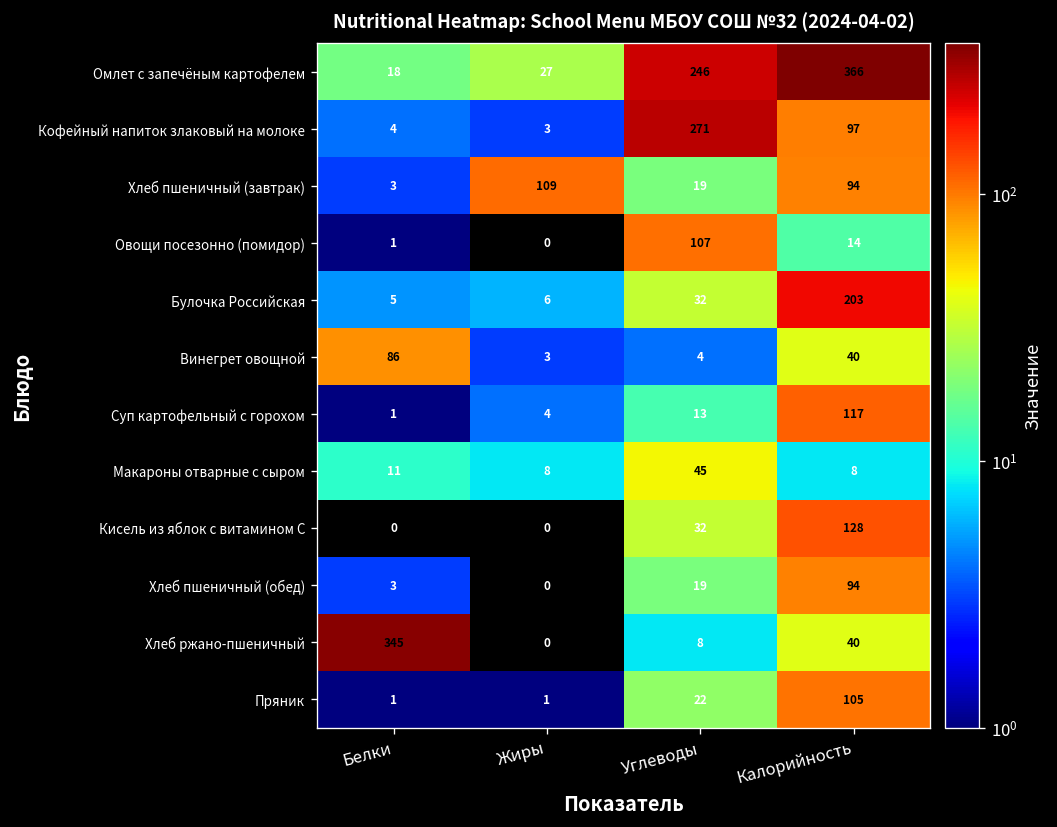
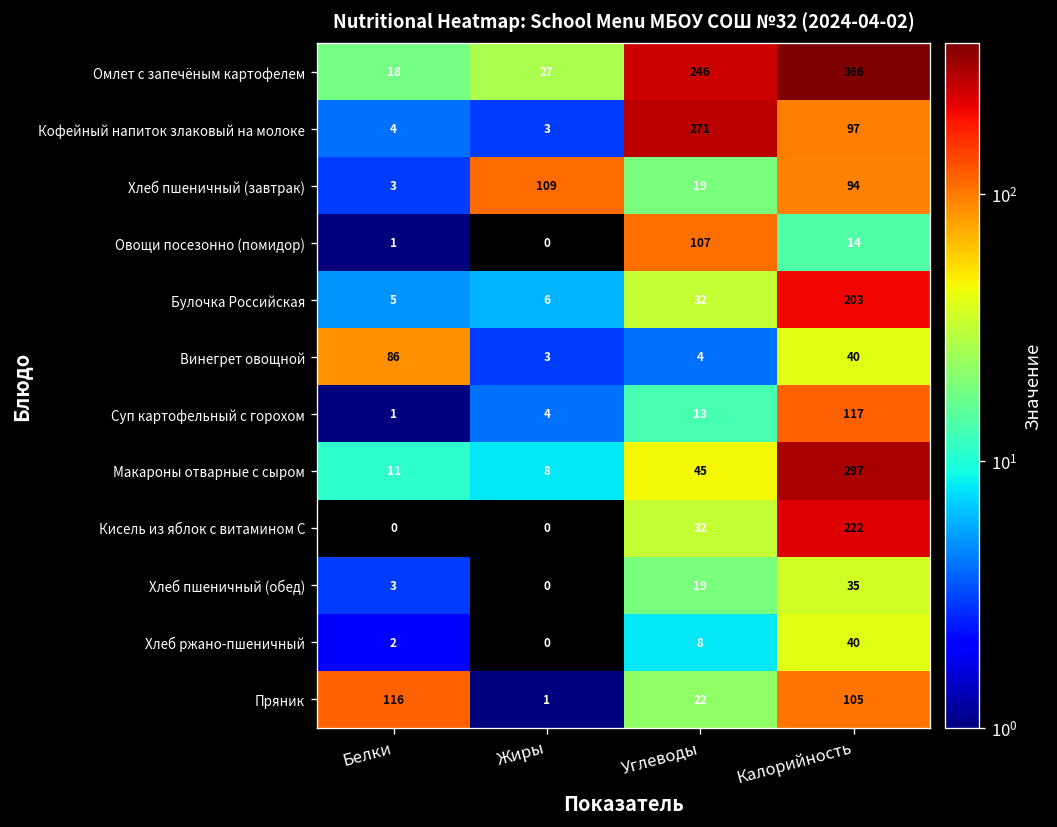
Макароны отварные с сыром, Калорийность: 8 -> 297
Кисель из яблок с витамином С, Калорийность: 128 -> 222
Хлеб пшеничный (обед), Калорийность: 94 -> 35
Хлеб ржано-пшеничный, Белки: 345 -> 2
Пряник, Белки: 1 -> 116
